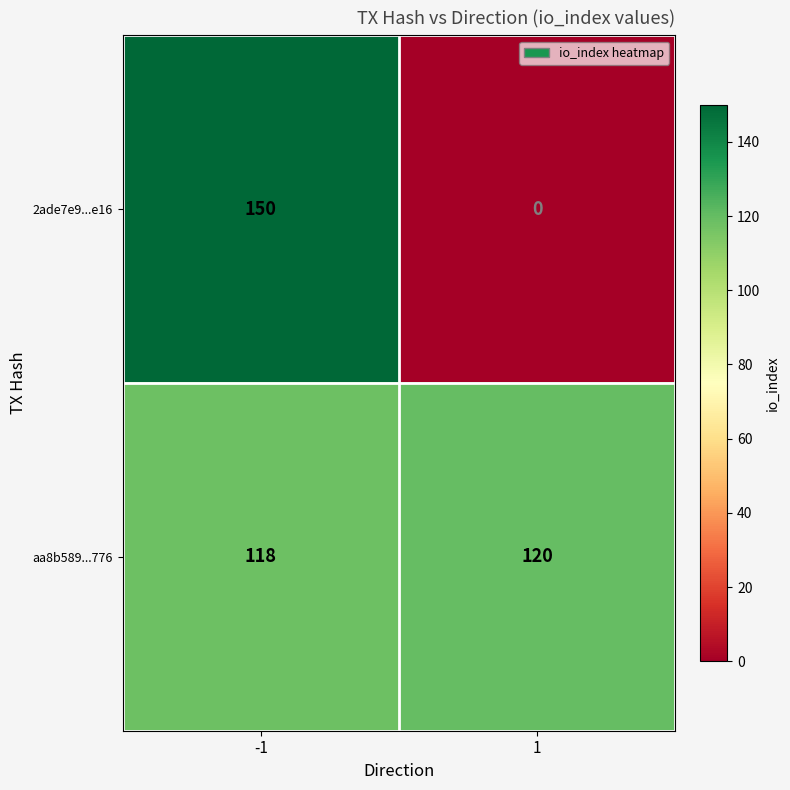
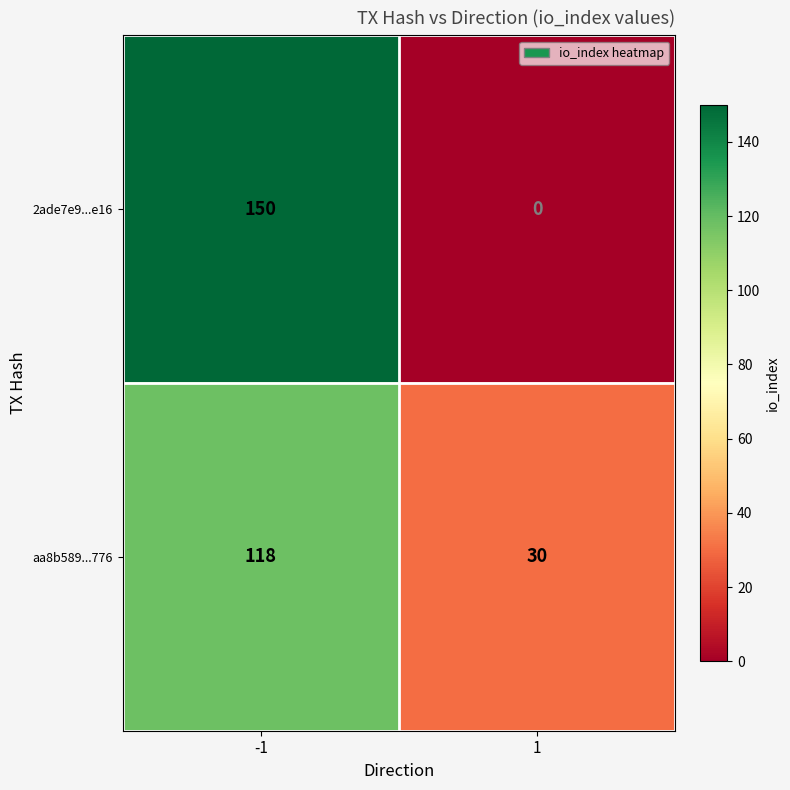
aa8b589...776, 1: 120 -> 30
